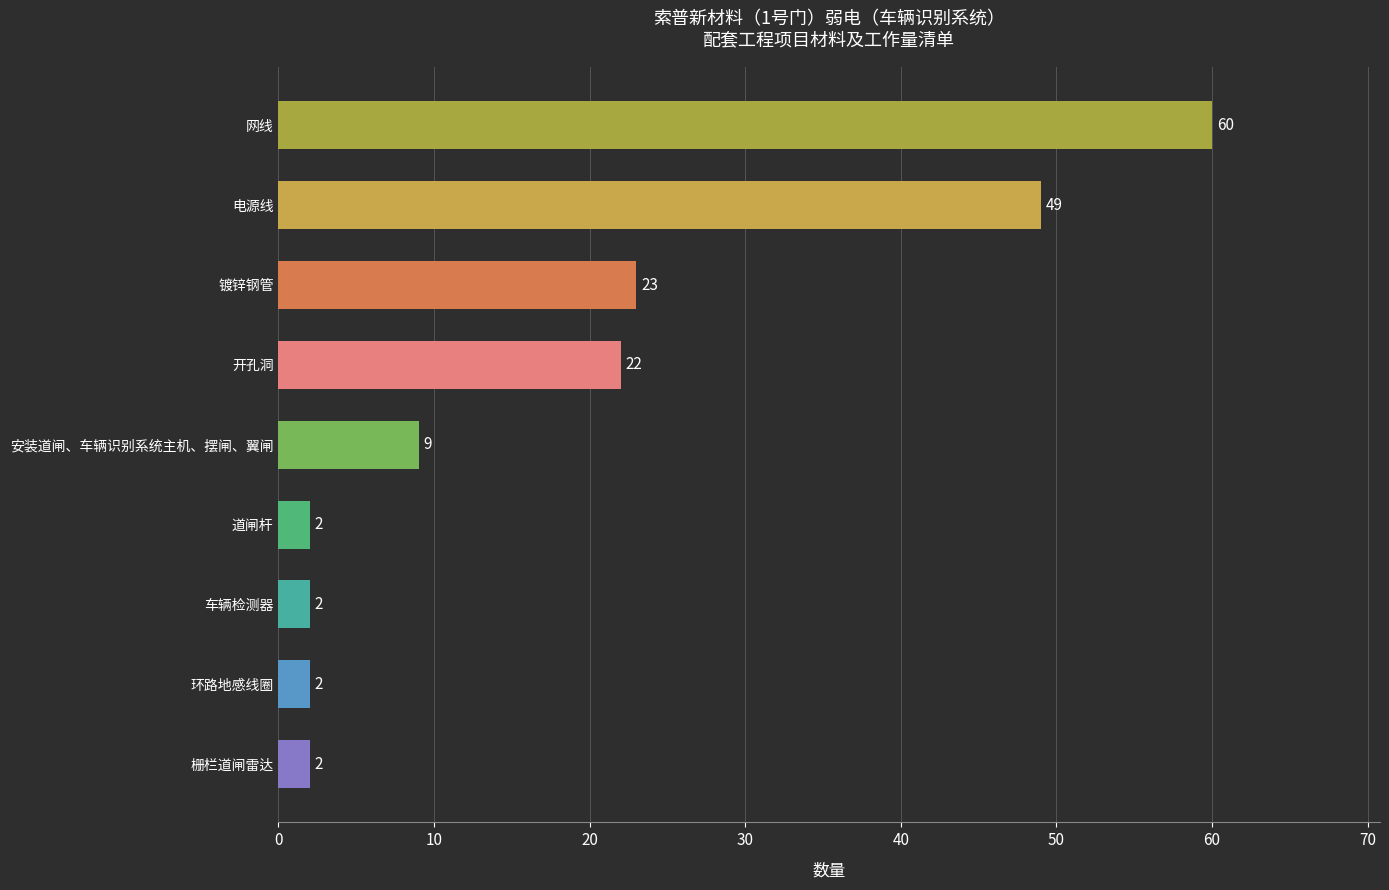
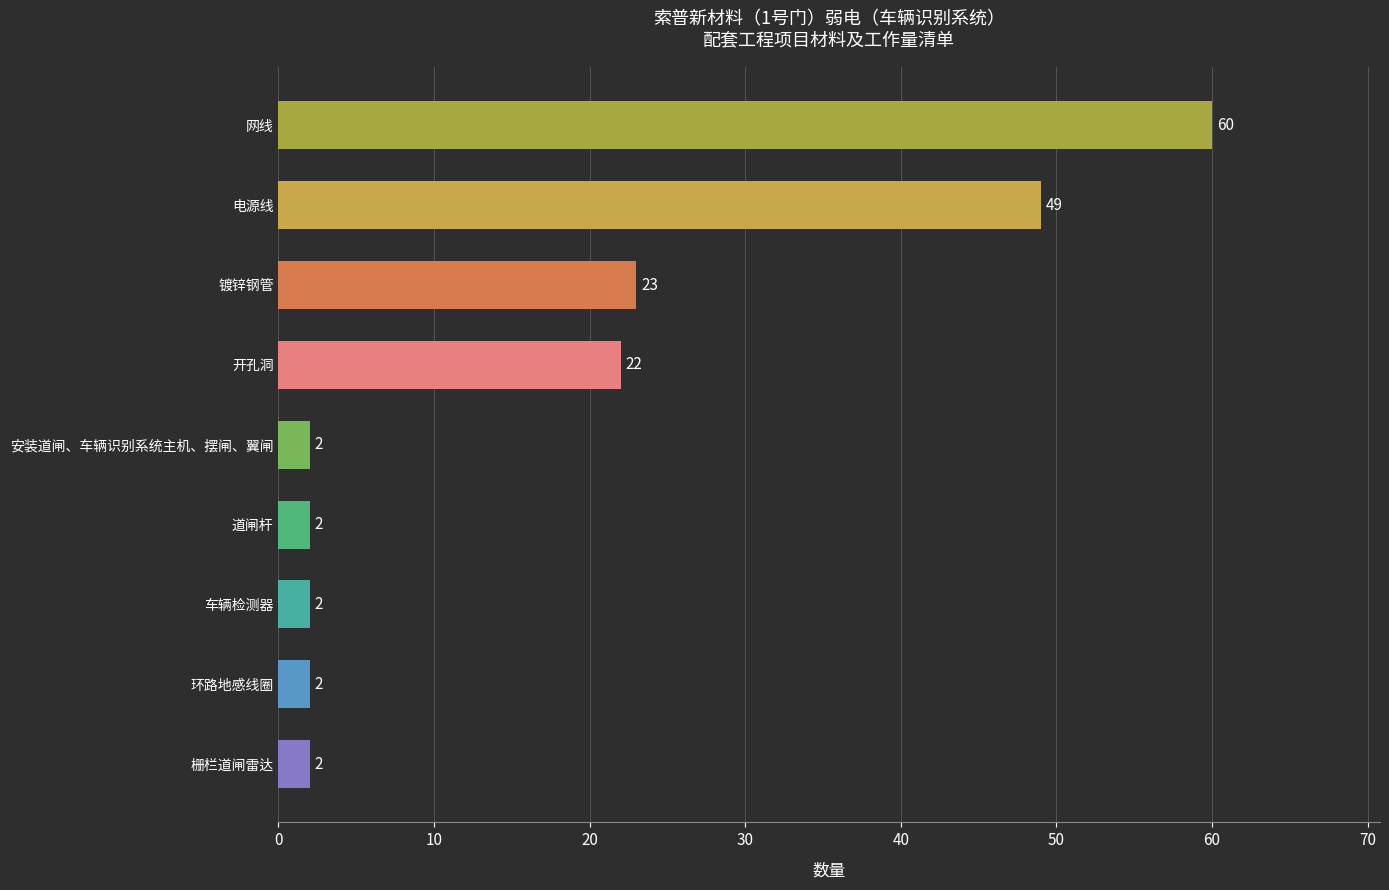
安装道闸、车辆识别系统主机、摆闸、翼闸: 9 -> 2
